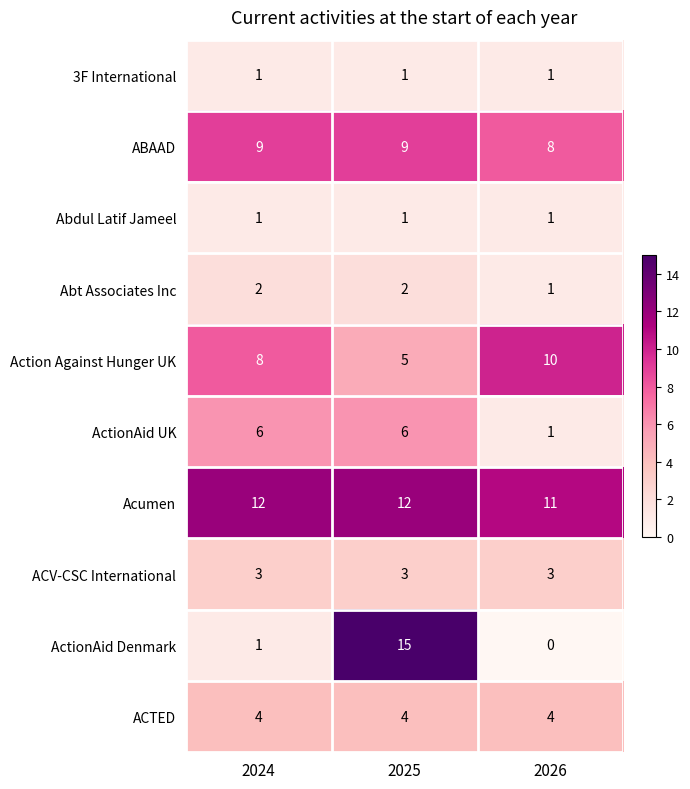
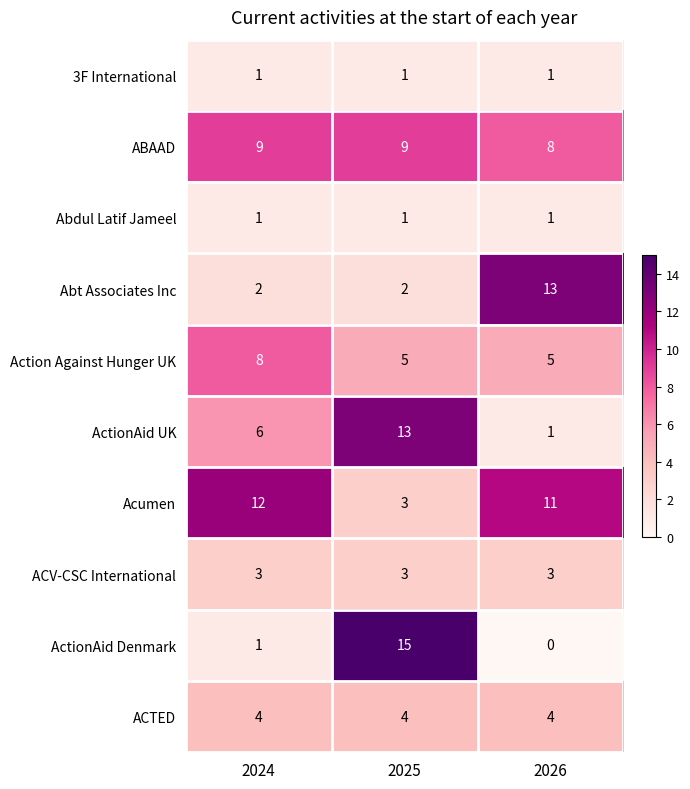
Abt Associates Inc, 2026: 1 -> 13
Action Against Hunger UK, 2026: 10 -> 5
ActionAid UK, 2025: 6 -> 13
Acumen, 2025: 12 -> 3
